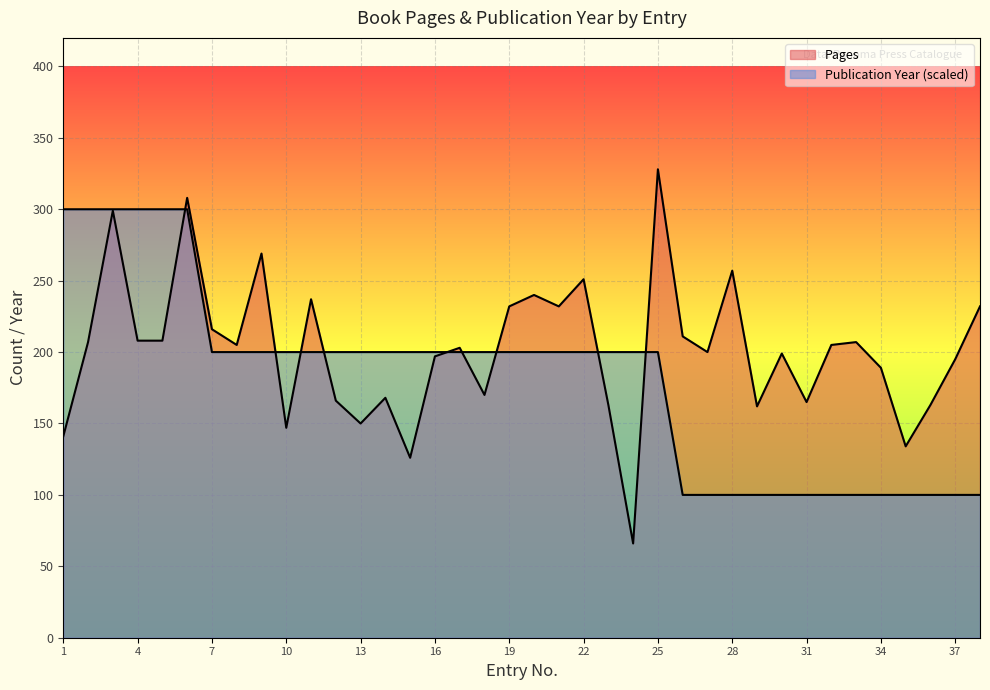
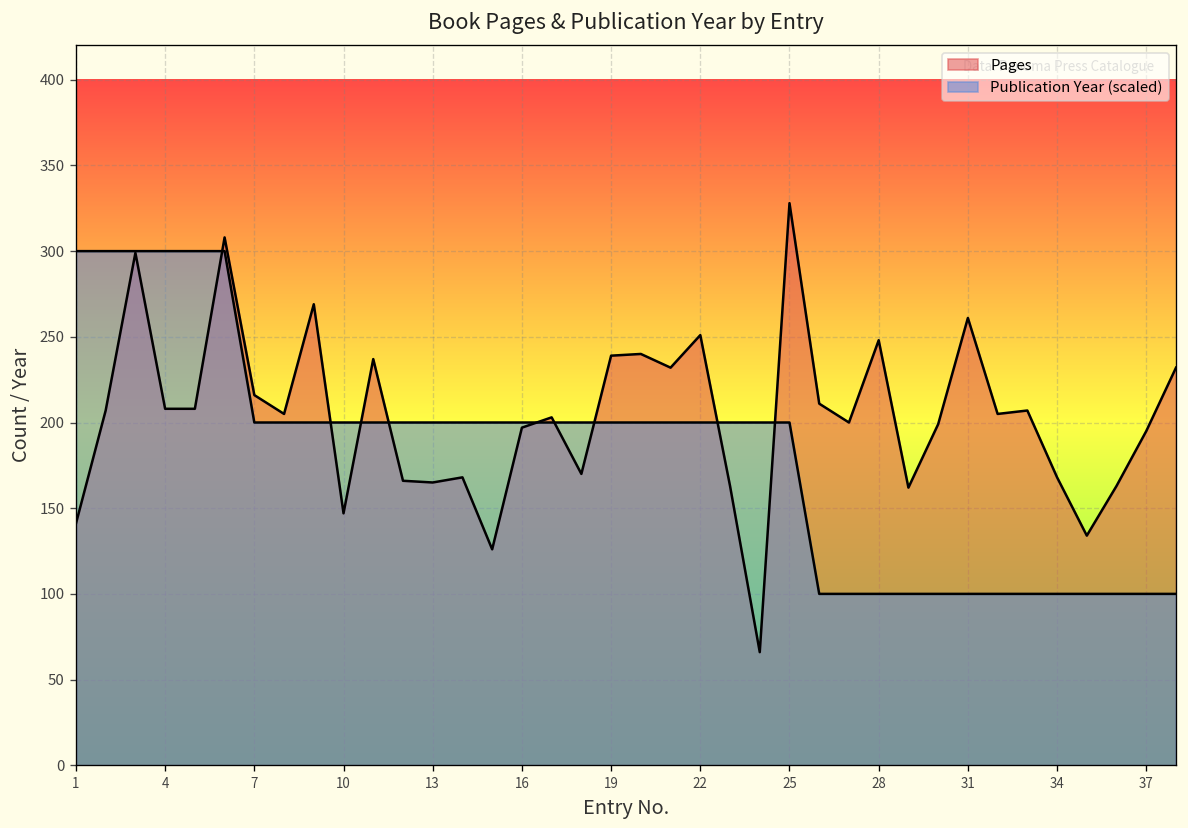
Pages, 13: 150 -> 165
Pages, 19: 232 -> 239
Pages, 28: 257 -> 248
Pages, 31: 165 -> 261
Pages, 34: 189 -> 168
